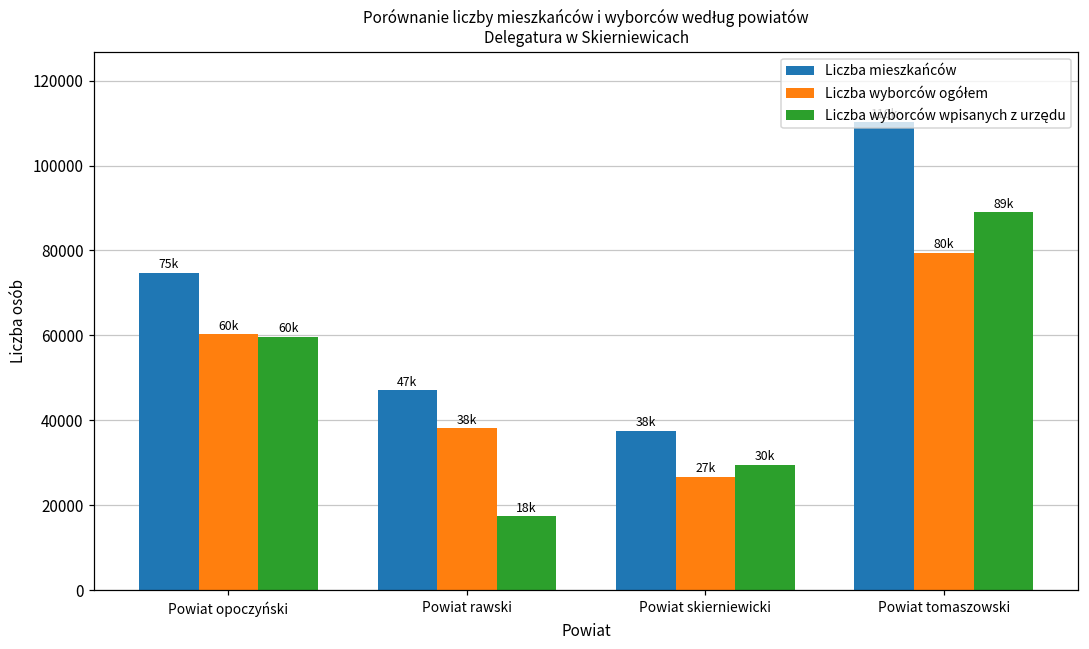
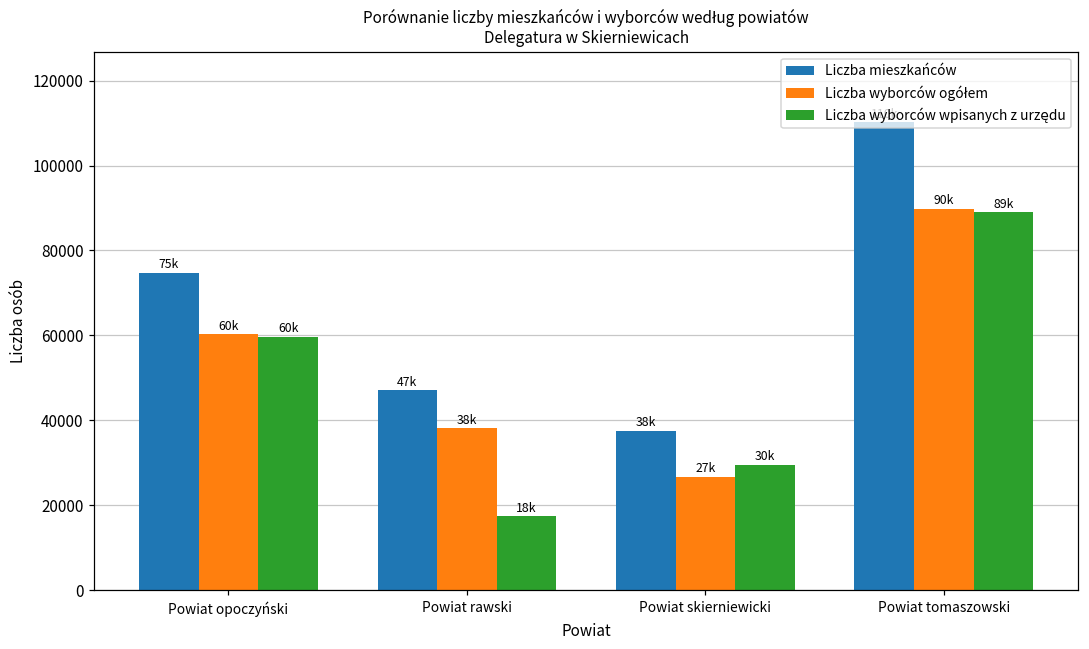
Liczba wyborców ogółem, Powiat tomaszowski: 80k -> 90k
